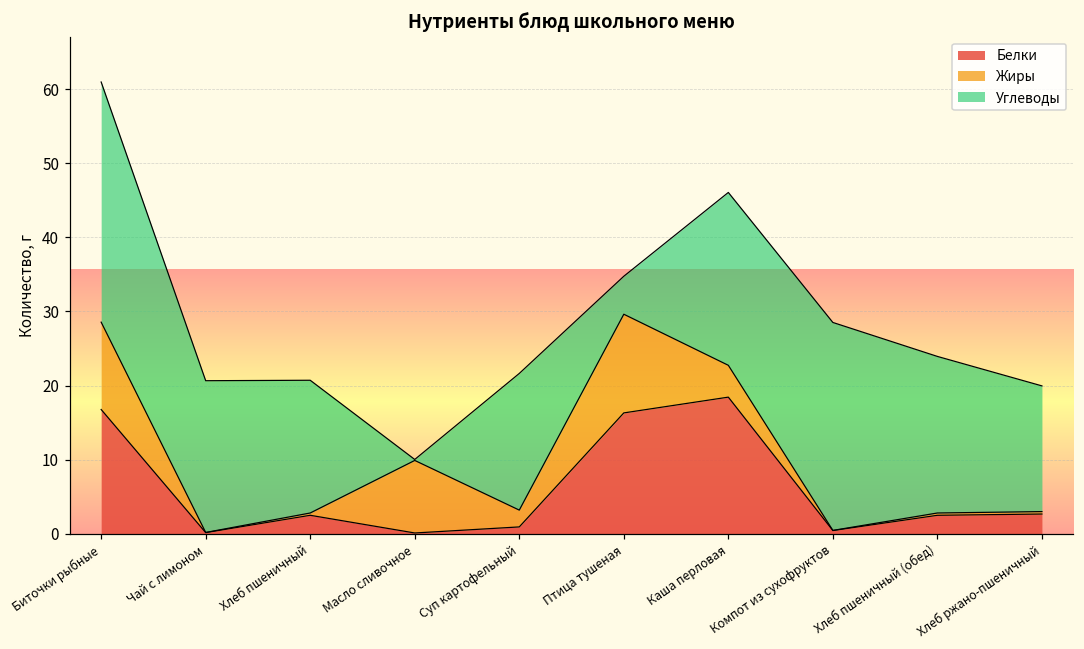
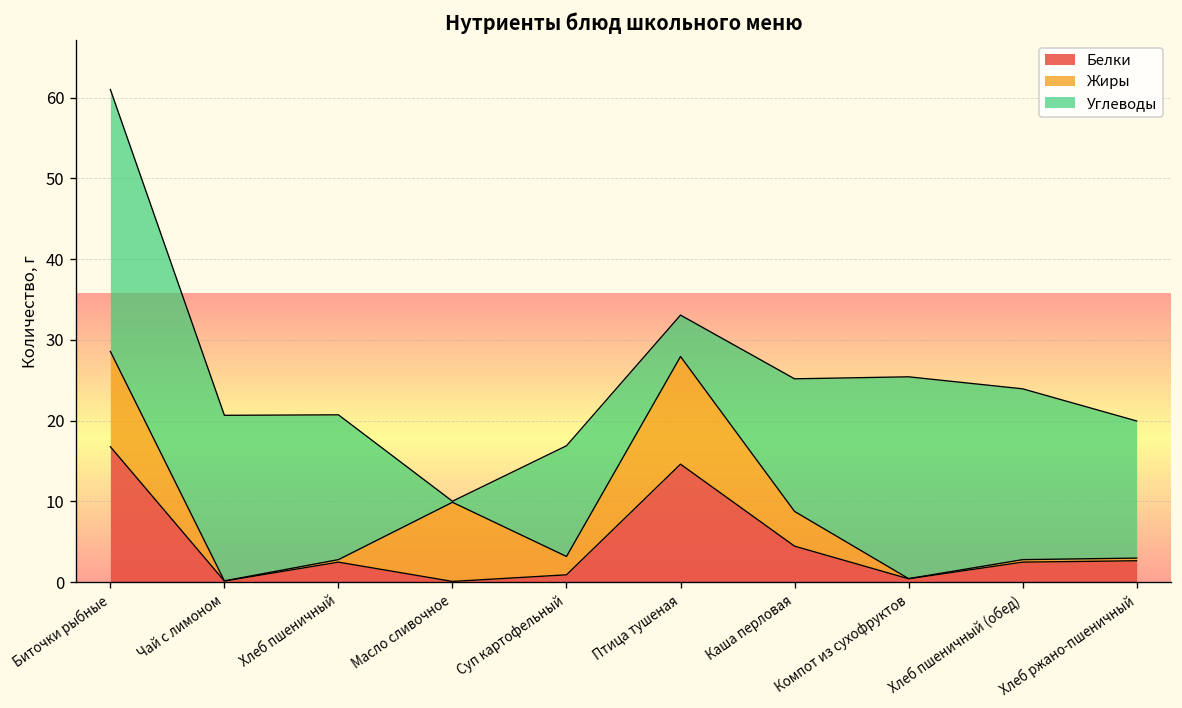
Углеводы, Суп картофельный: 18 -> 14
Белки, Птица тушеная: 16 -> 15
Белки, Каша перловая: 18 -> 4
Углеводы, Каша перловая: 23 -> 16
Углеводы, Компот из сухофруктов: 28 -> 25
